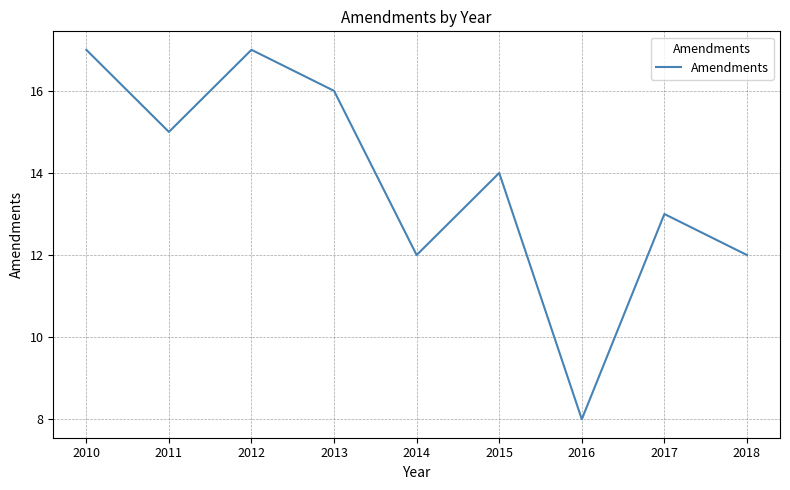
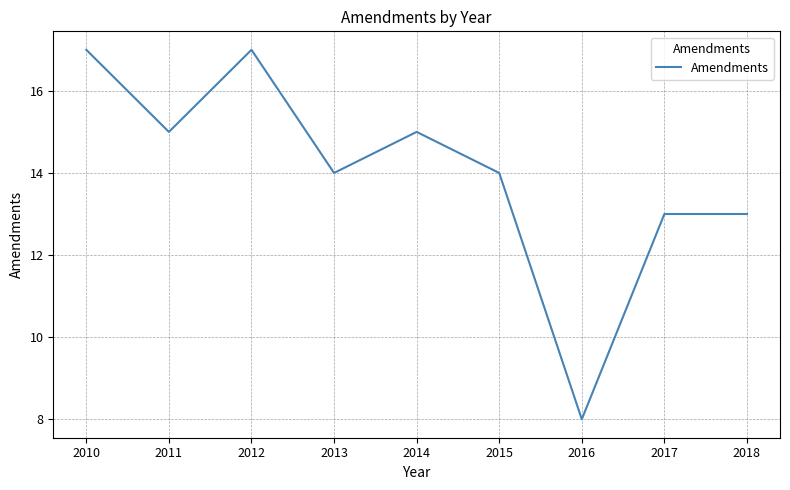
2013: 16 -> 14
2014: 12 -> 15
2018: 12 -> 13
